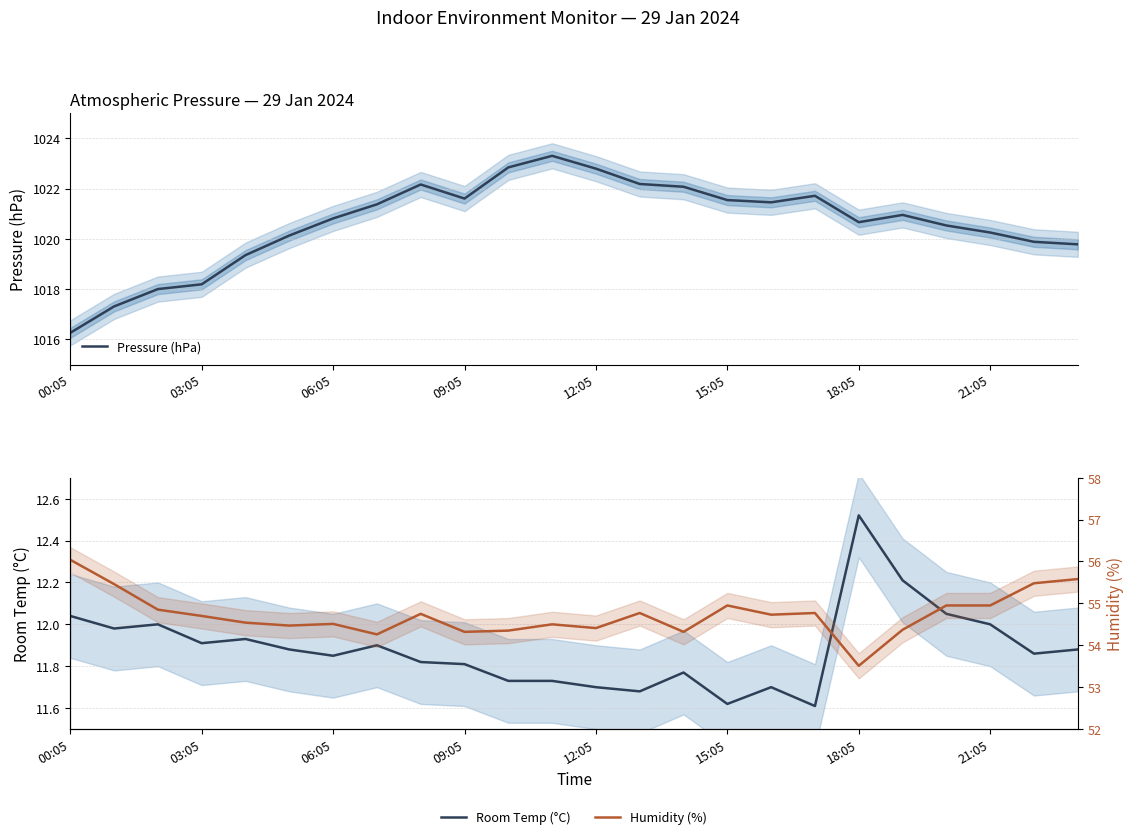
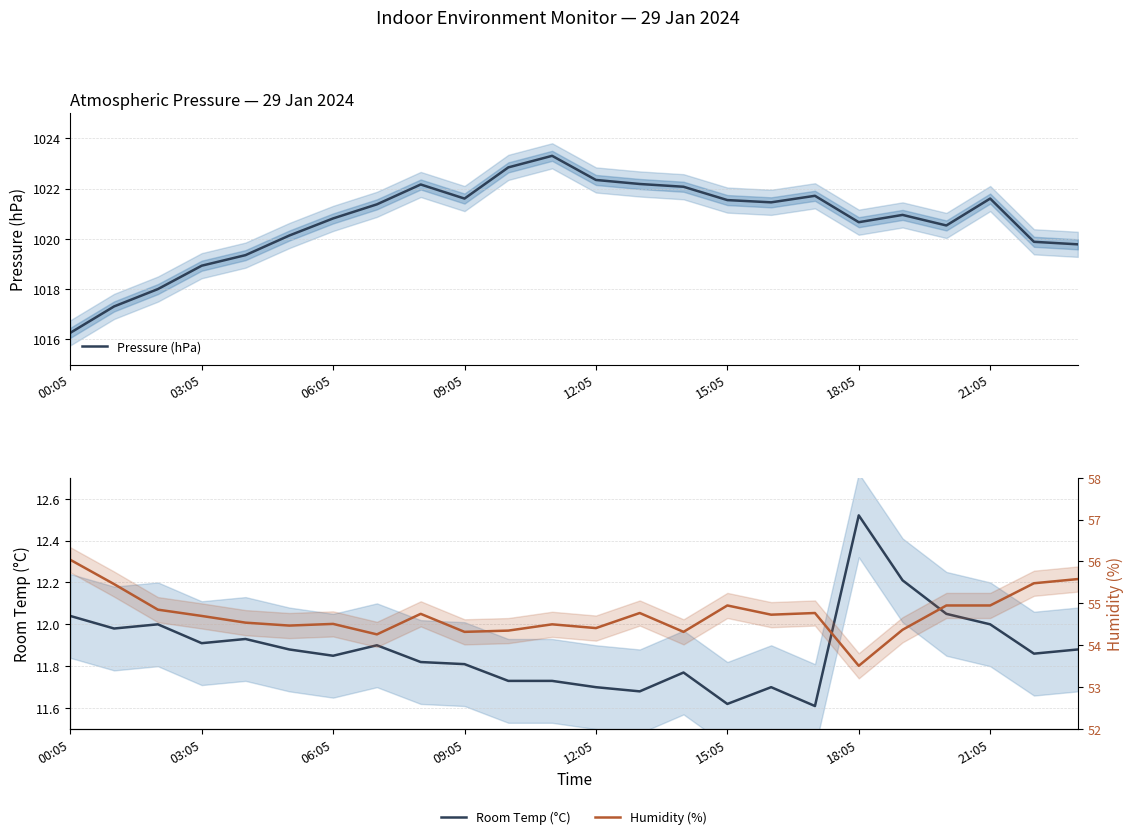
Atmospheric Pressure — 29 Jan 2024, Pressure (hPa), 03:05: 1018.2 -> 1018.9
Atmospheric Pressure — 29 Jan 2024, Pressure (hPa), 12:05: 1022.8 -> 1022.3
Atmospheric Pressure — 29 Jan 2024, Pressure (hPa), 21:05: 1020.3 -> 1021.6
